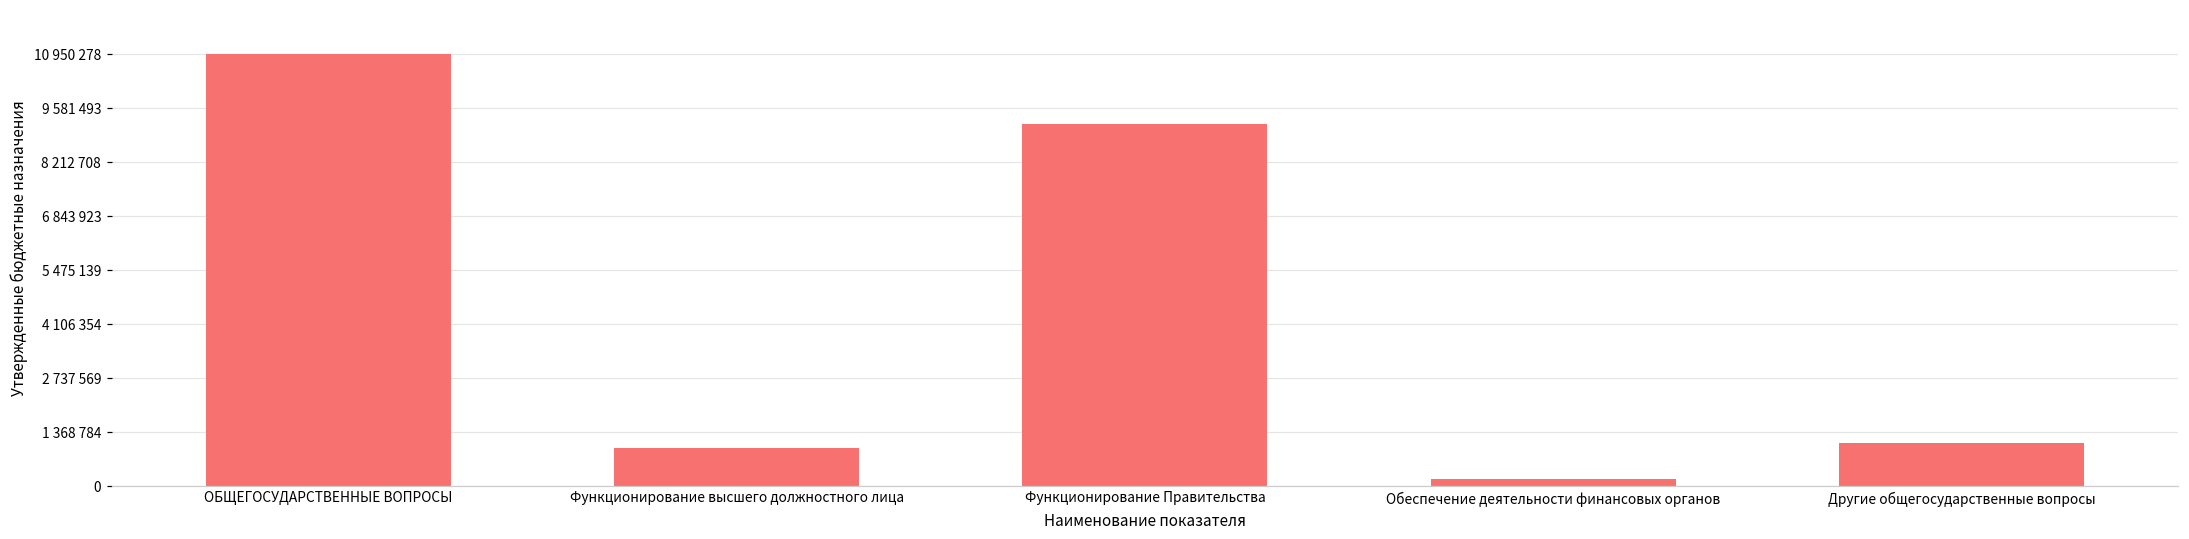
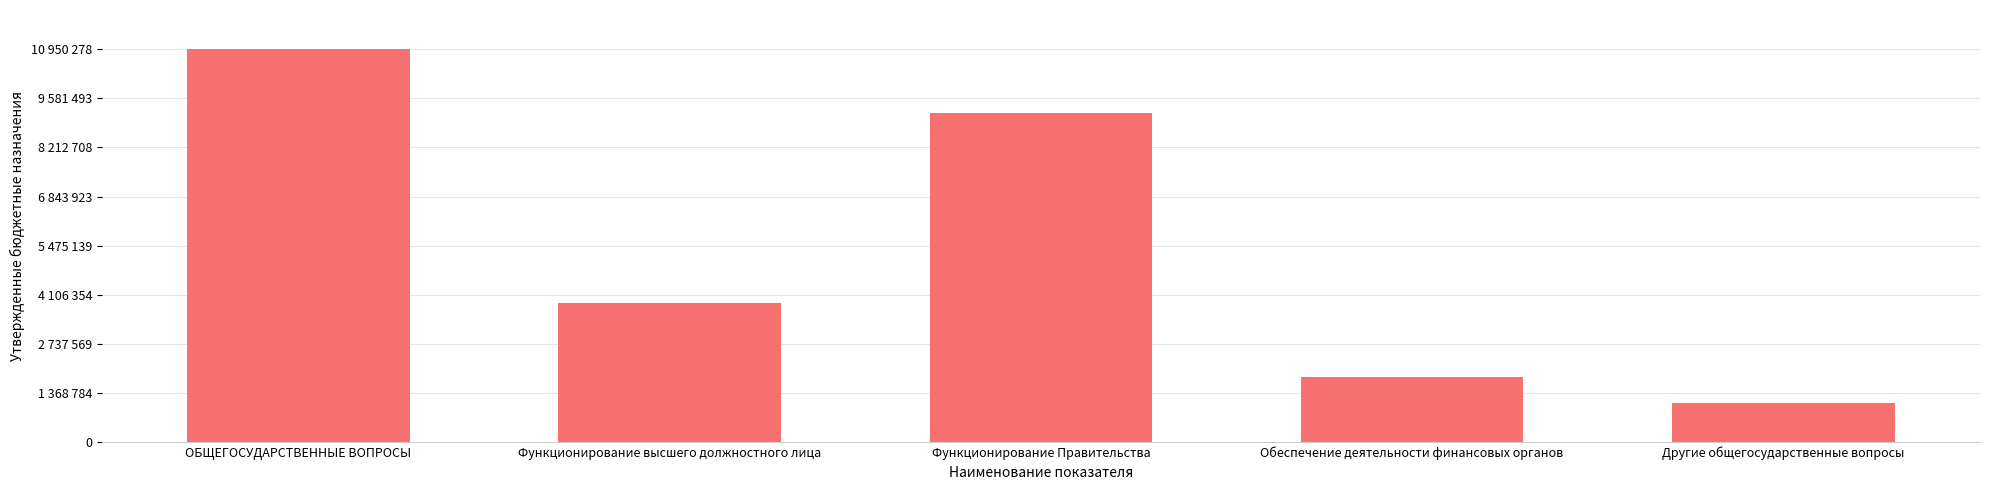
Функционирование высшего должностного лица: 1000000 -> 3900000
Обеспечение деятельности финансовых органов: 200000 -> 1800000
